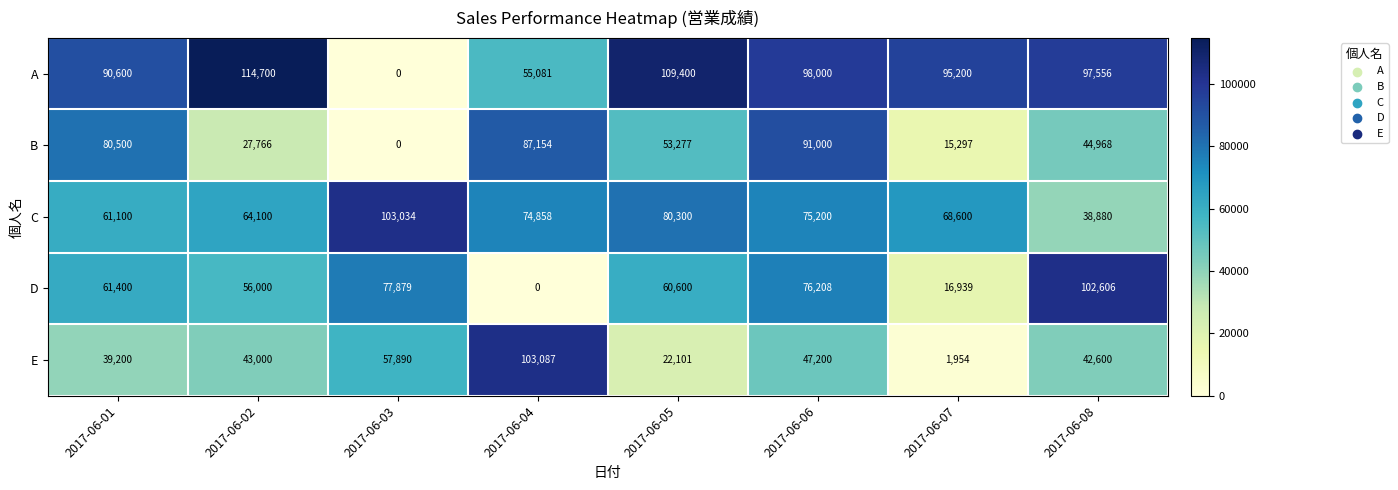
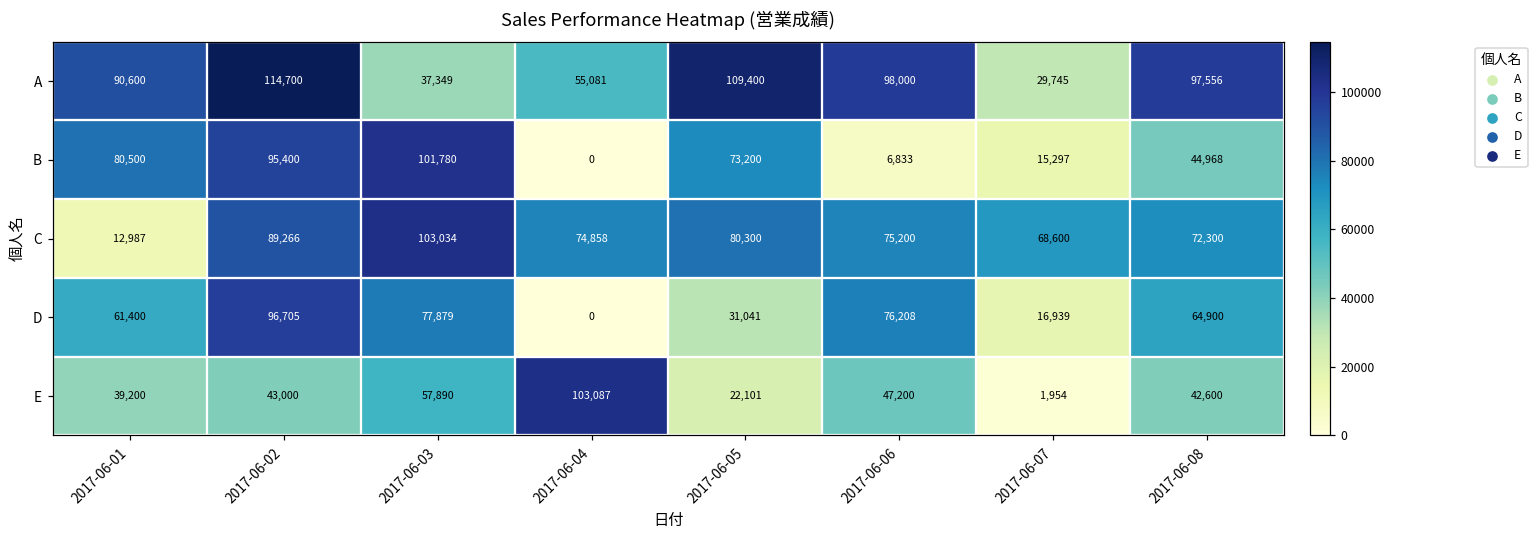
A, 2017-06-03: 0 -> 37,349
A, 2017-06-07: 95,200 -> 29,745
B, 2017-06-02: 27,766 -> 95,400
B, 2017-06-03: 0 -> 101,780
B, 2017-06-04: 87,154 -> 0
B, 2017-06-05: 53,277 -> 73,200
B, 2017-06-06: 91,000 -> 6,833
C, 2017-06-01: 61,100 -> 12,987
C, 2017-06-02: 64,100 -> 89,266
C, 2017-06-08: 38,880 -> 72,300
D, 2017-06-02: 56,000 -> 96,705
D, 2017-06-05: 60,600 -> 31,041
D, 2017-06-08: 102,606 -> 64,900
